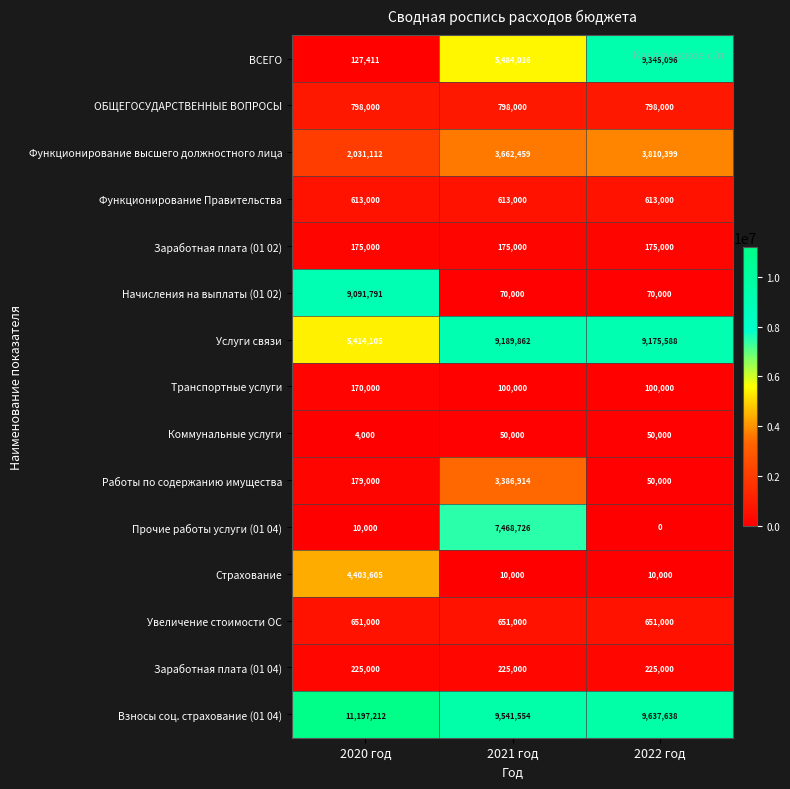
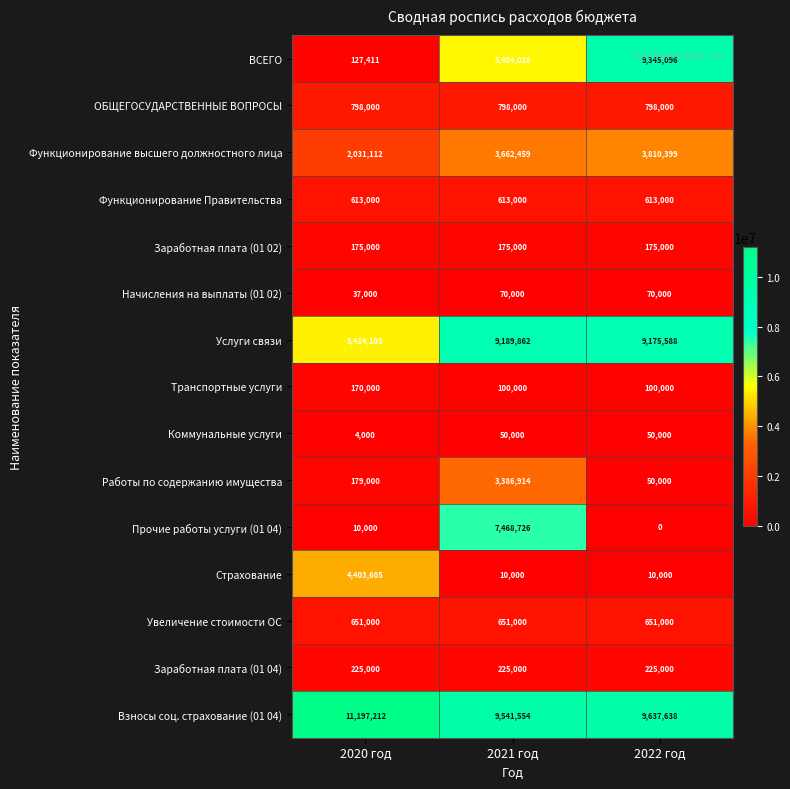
Начисления на выплаты (01 02), 2020 год: 9,091,791 -> 37,000
